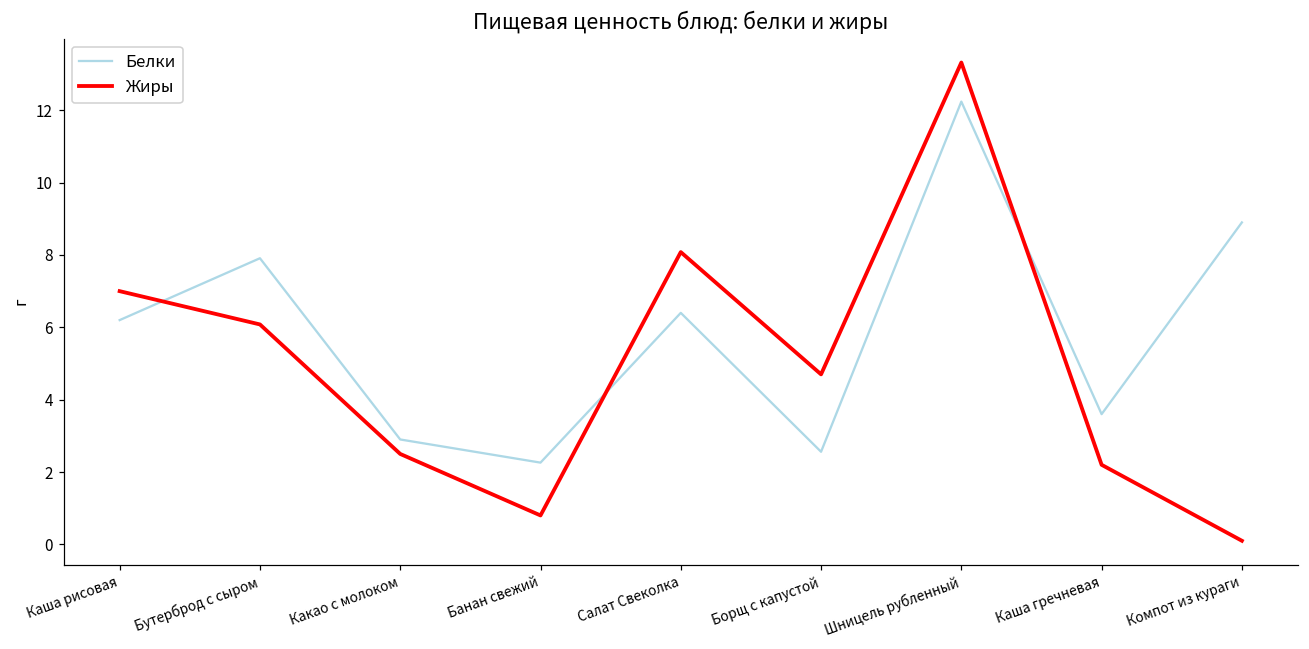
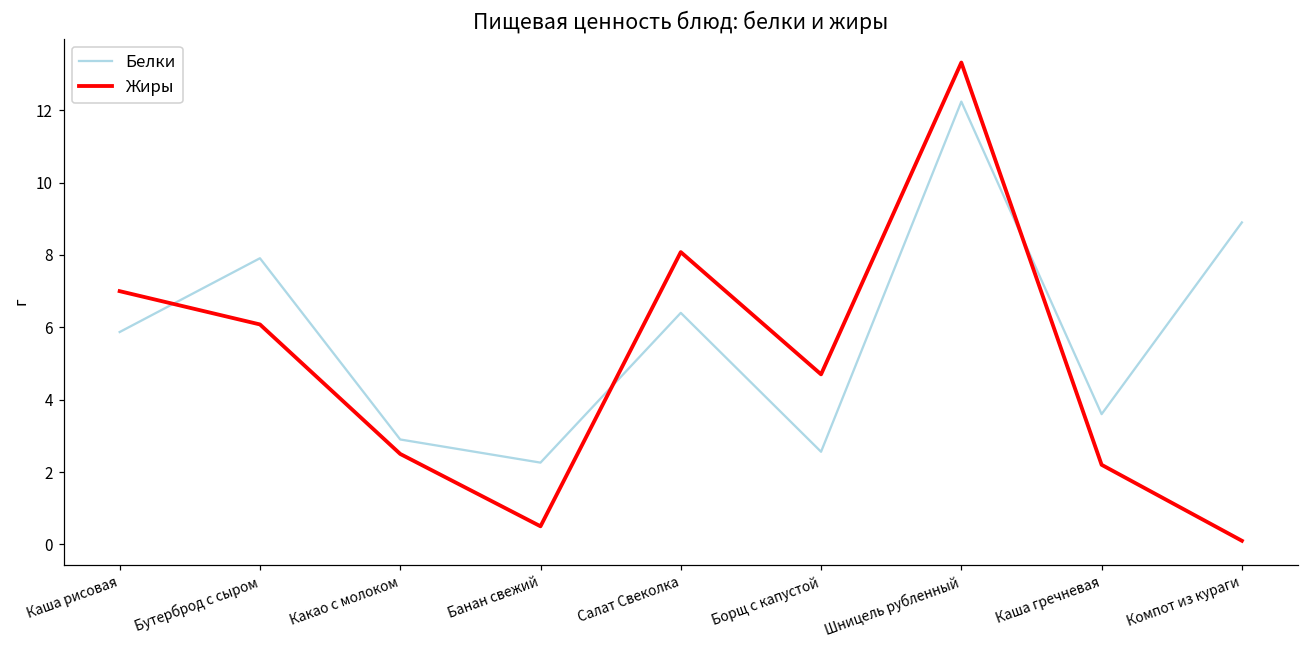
Белки, Каша рисовая: 6.2 -> 5.9
Жиры, Банан свежий: 0.8 -> 0.5
